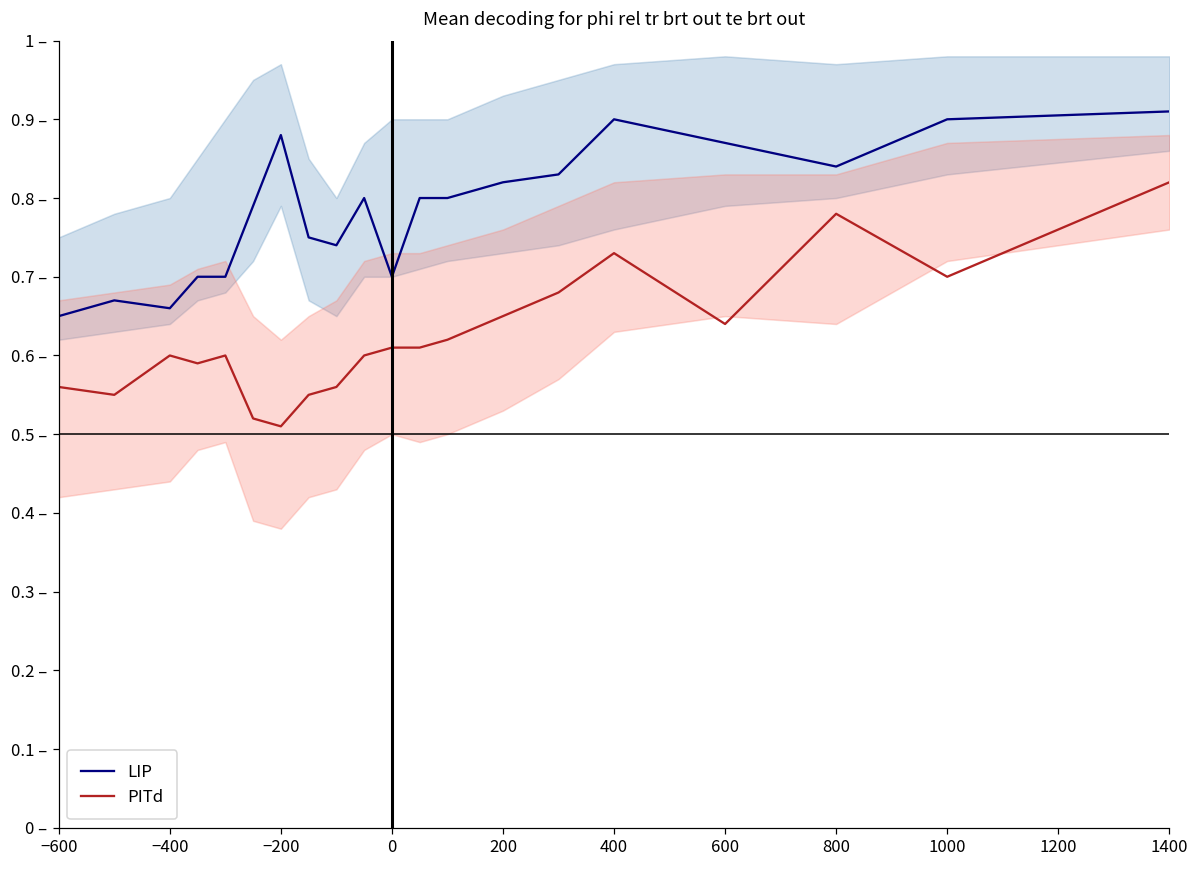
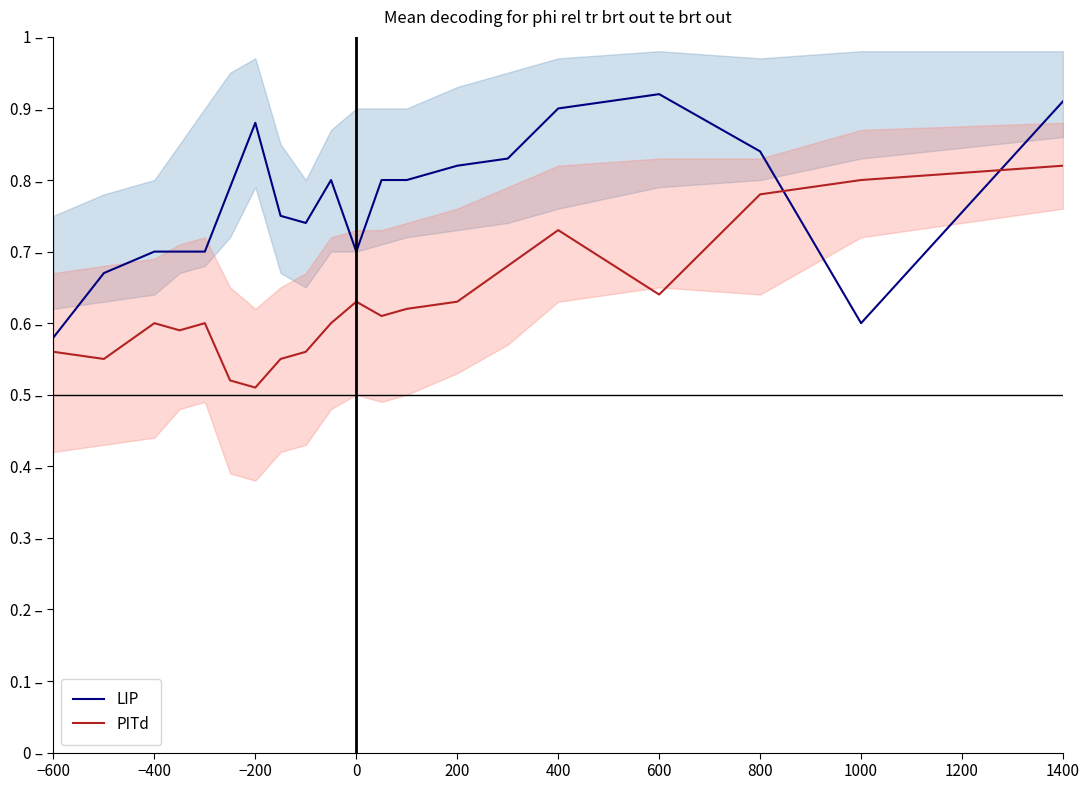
LIP, −600: 0.65 – -> 0.58 –
LIP, −400: 0.66 – -> 0.70 –
PITd, 0: 0.61 – -> 0.63 –
PITd, 200: 0.65 – -> 0.63 –
LIP, 600: 0.87 – -> 0.92 –
LIP, 1000: 0.9 – -> 0.6 –
PITd, 1000: 0.7 – -> 0.8 –
